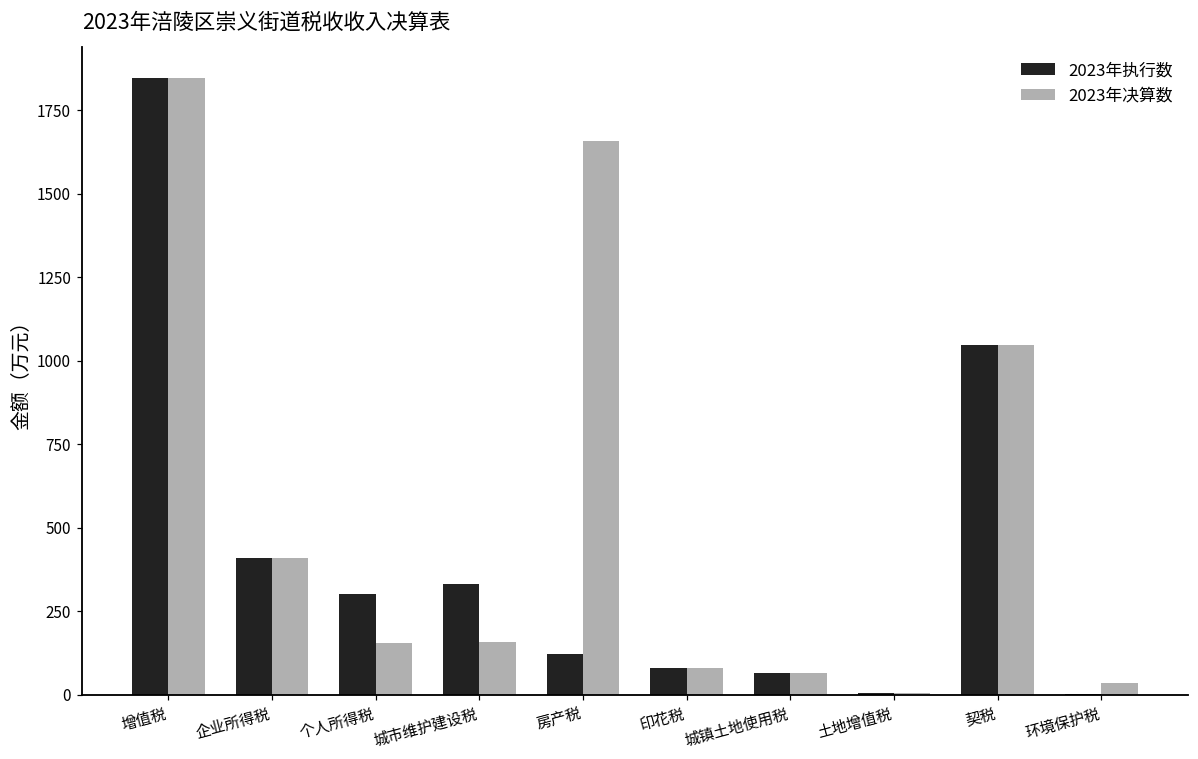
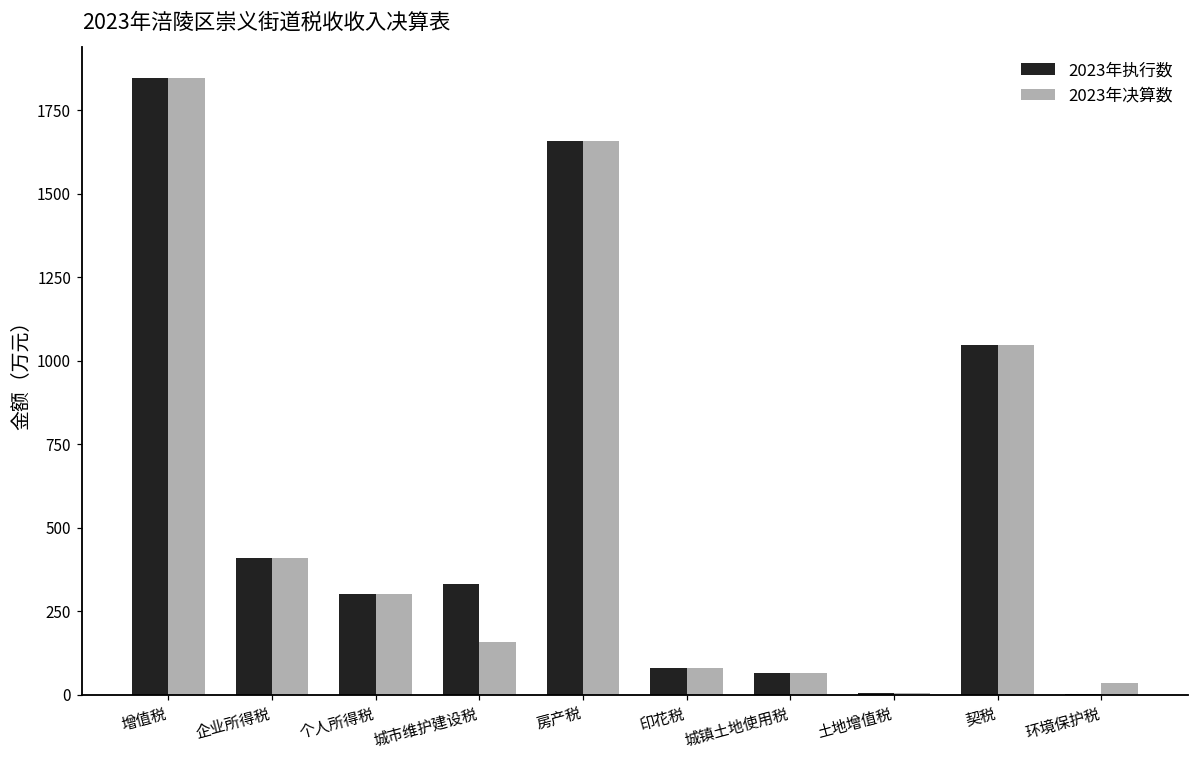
2023年决算数, 个人所得税: 150 -> 300
2023年执行数, 房产税: 120 -> 1660
